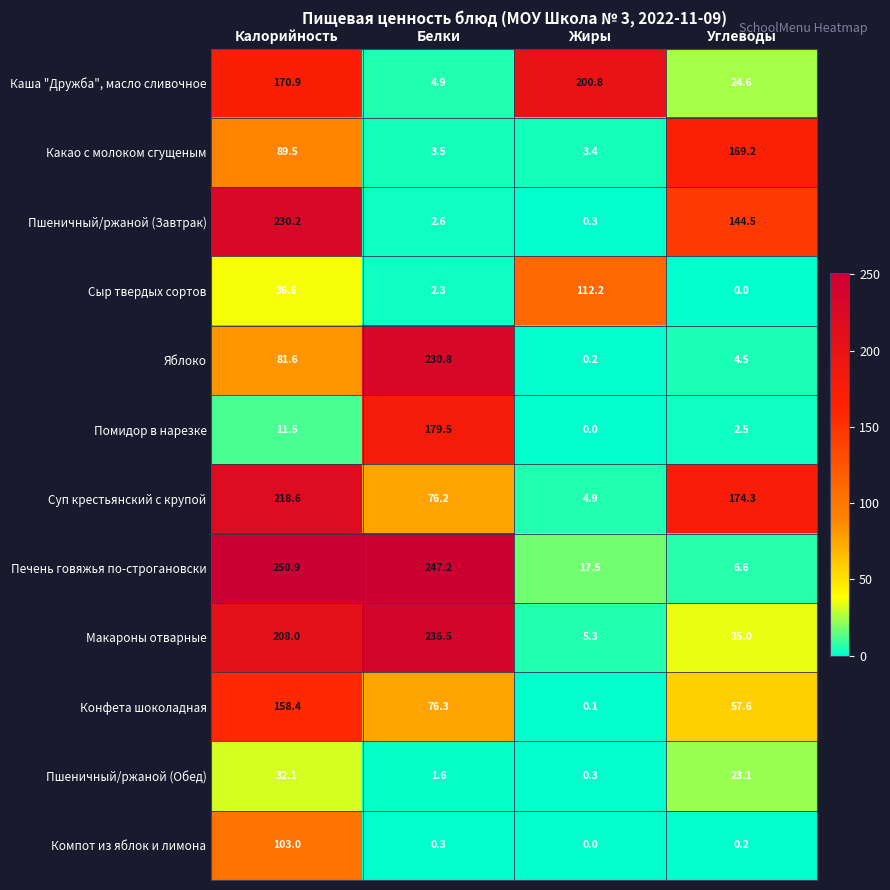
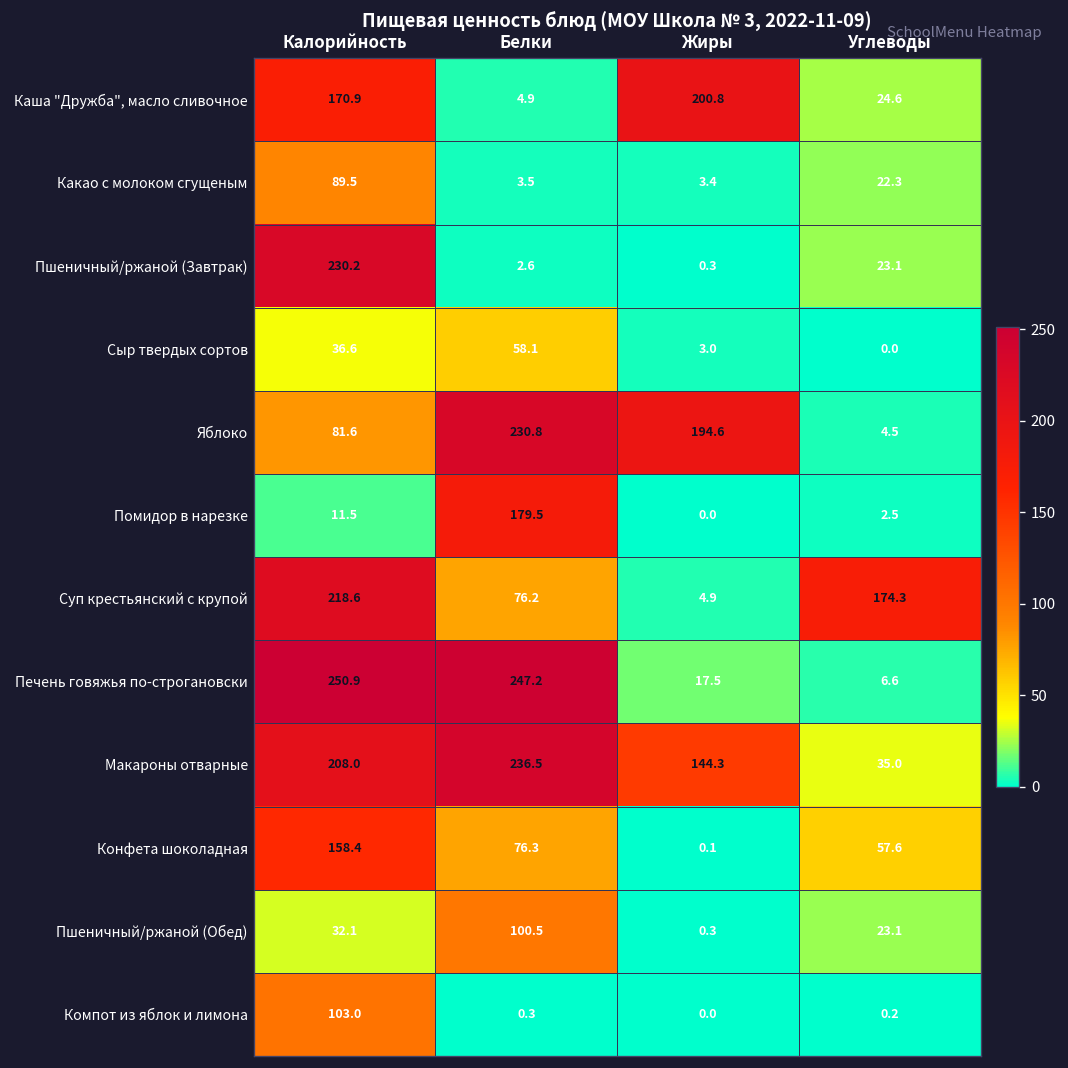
Какао с молоком сгущеным, Углеводы: 169.2 -> 22.3
Пшеничный/ржаной (Завтрак), Углеводы: 144.5 -> 23.1
Сыр твердых сортов, Белки: 2.3 -> 58.1
Сыр твердых сортов, Жиры: 112.2 -> 3.0
Яблоко, Жиры: 0.2 -> 194.6
Макароны отварные, Жиры: 5.3 -> 144.3
Пшеничный/ржаной (Обед), Белки: 1.6 -> 100.5
